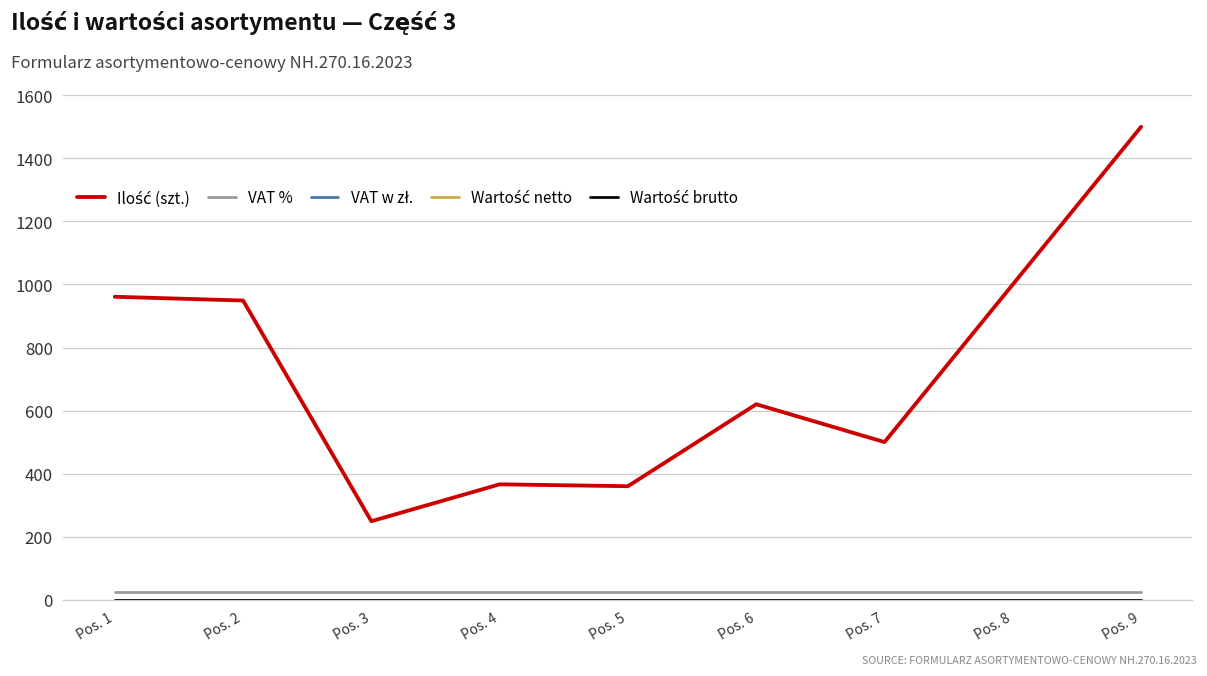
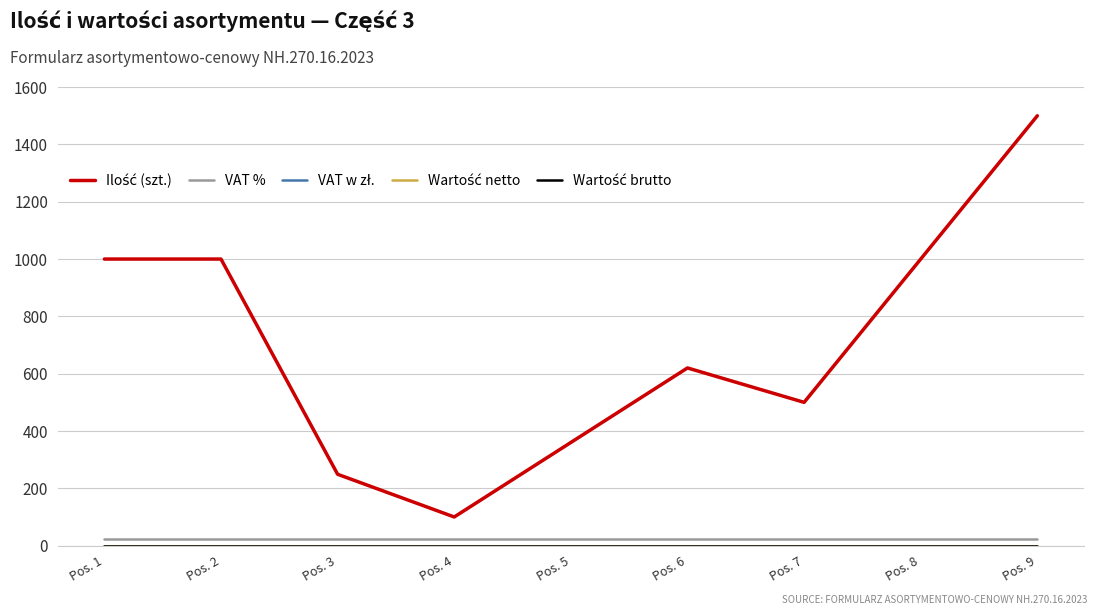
Ilość (szt.), Pos. 1: 960 -> 1000
Ilość (szt.), Pos. 2: 950 -> 1000
Ilość (szt.), Pos. 4: 370 -> 100
